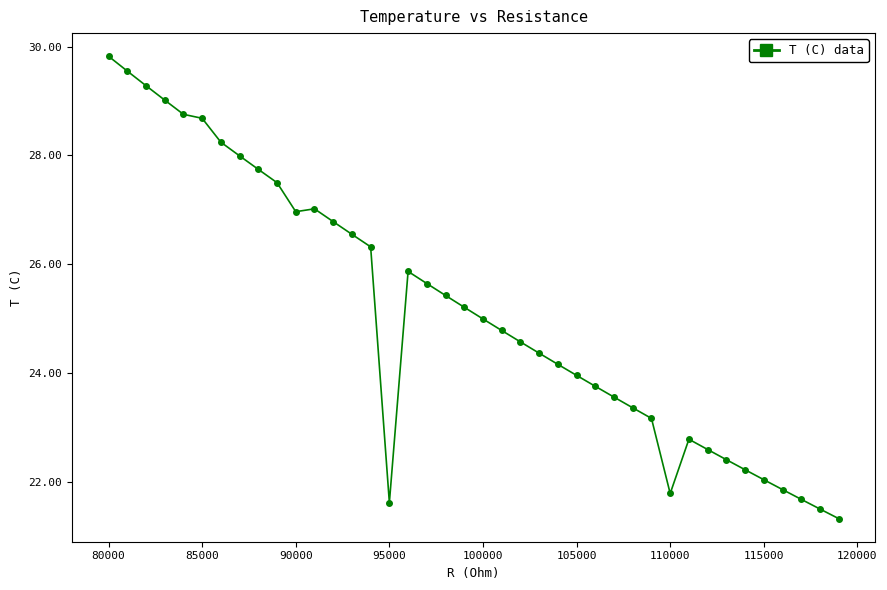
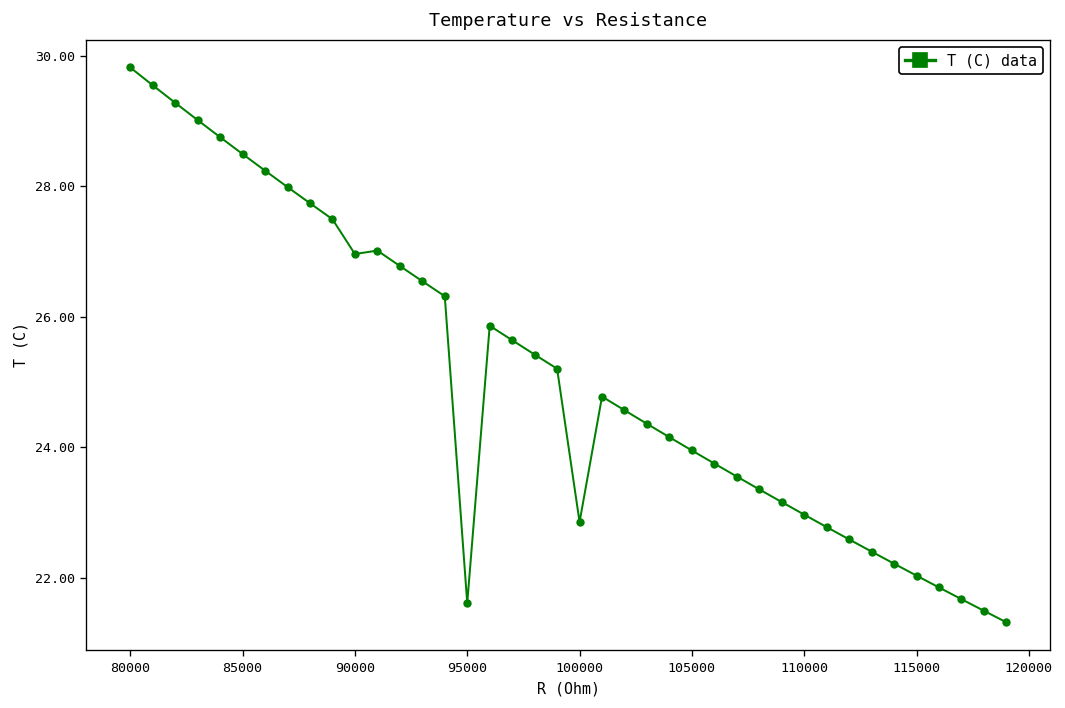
85000: 28.7 -> 28.5
100000: 25.0 -> 22.9
110000: 21.8 -> 23.0
